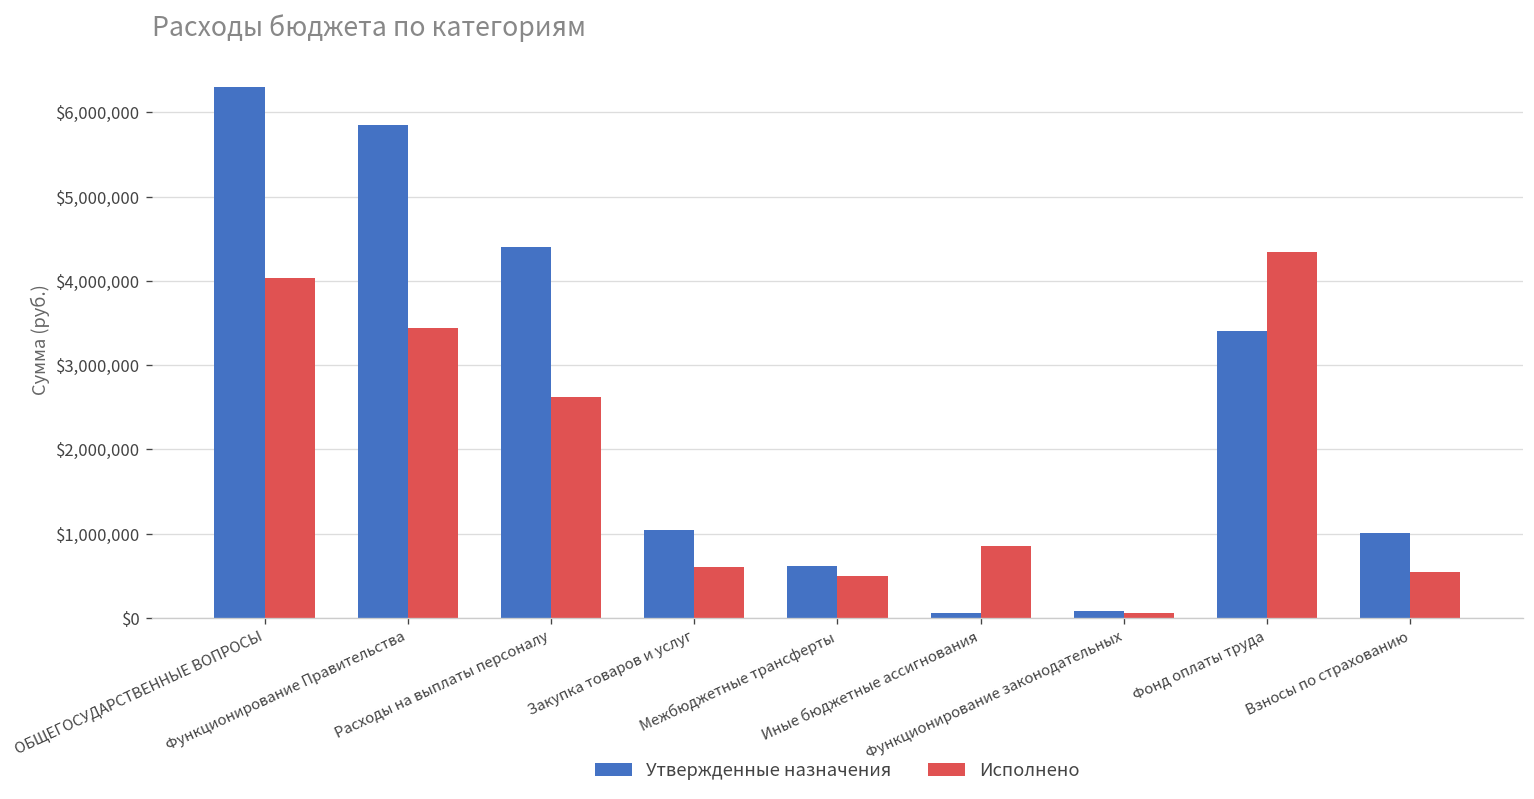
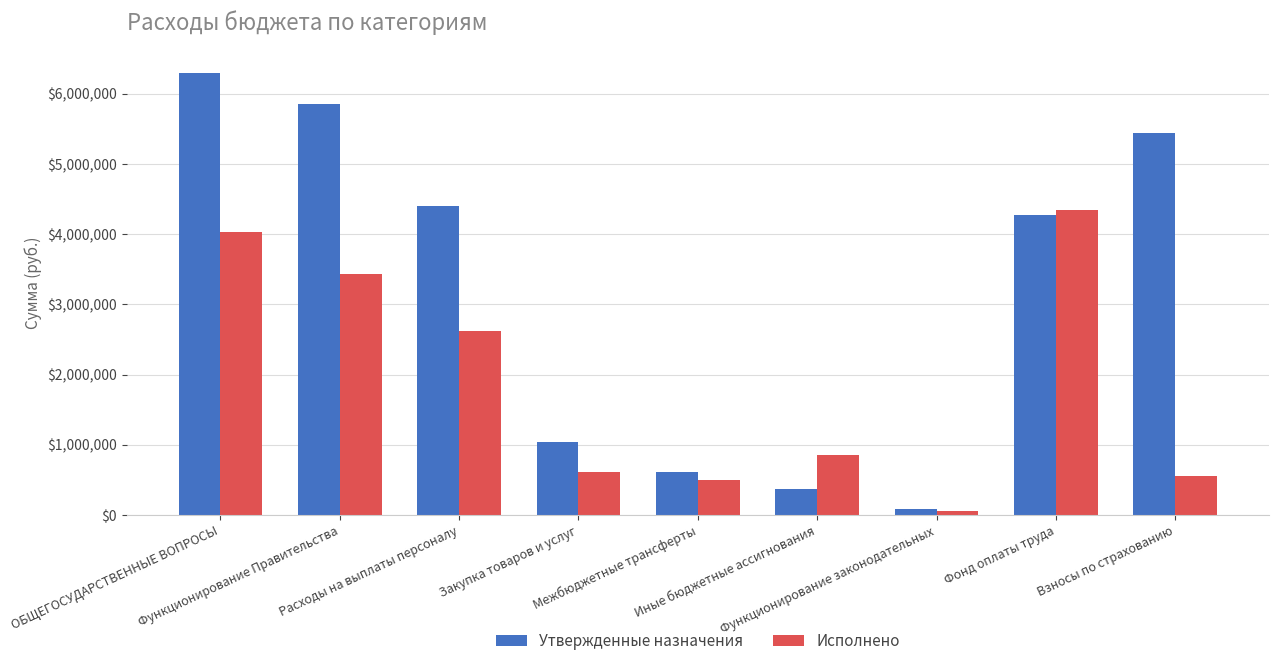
Утвержденные назначения, Иные бюджетные ассигнования: $100,000 -> $400,000
Утвержденные назначения, Фонд оплаты труда: $3,400,000 -> $4,300,000
Утвержденные назначения, Взносы по страхованию: $1,000,000 -> $5,400,000
